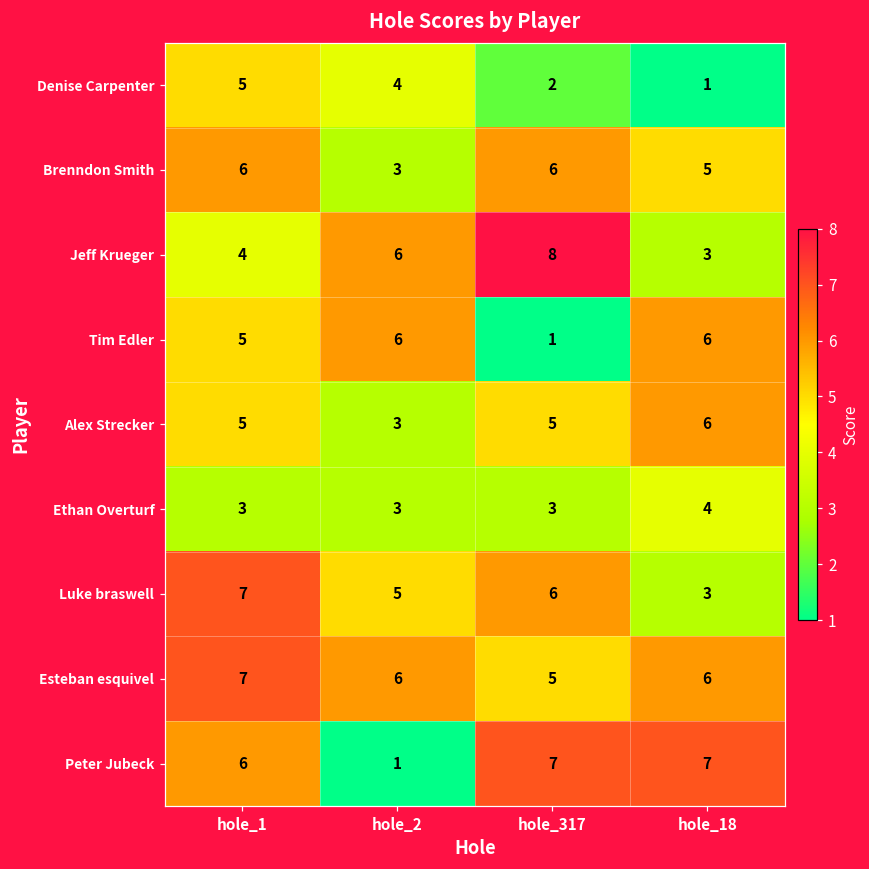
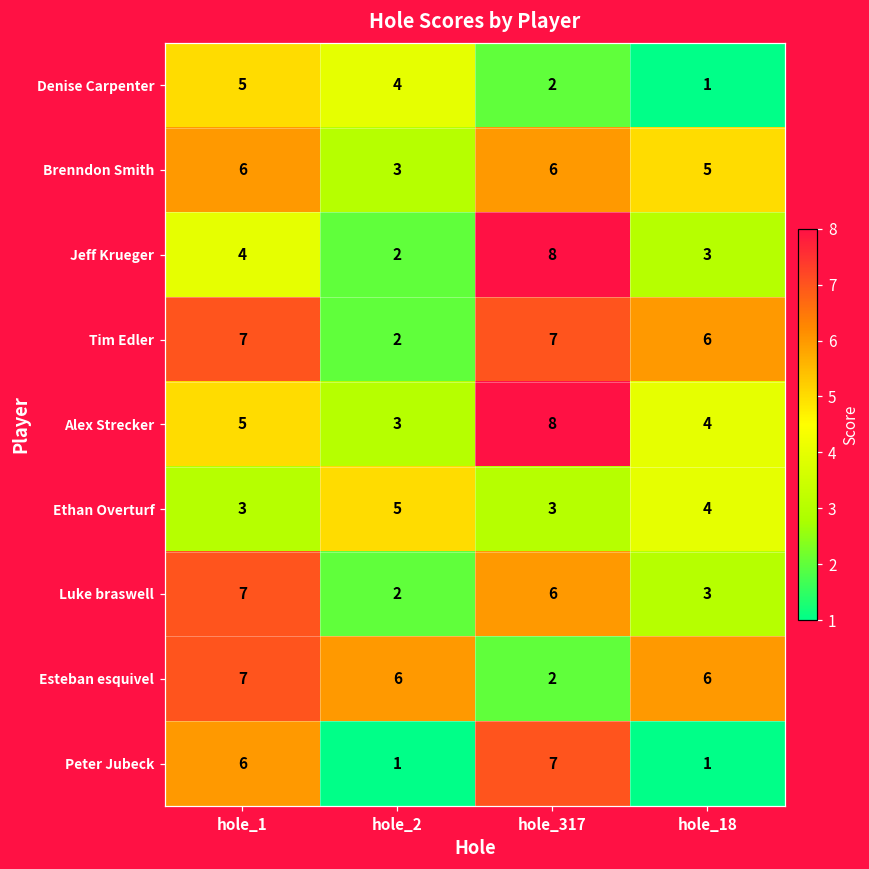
Jeff Krueger, hole_2: 6 -> 2
Tim Edler, hole_1: 5 -> 7
Tim Edler, hole_2: 6 -> 2
Tim Edler, hole_317: 1 -> 7
Alex Strecker, hole_317: 5 -> 8
Alex Strecker, hole_18: 6 -> 4
Ethan Overturf, hole_2: 3 -> 5
Luke braswell, hole_2: 5 -> 2
Esteban esquivel, hole_317: 5 -> 2
Peter Jubeck, hole_18: 7 -> 1
